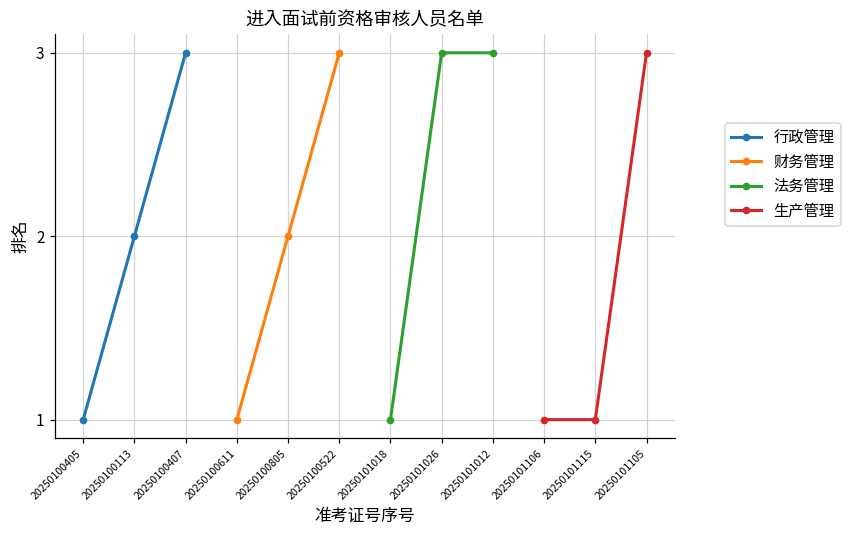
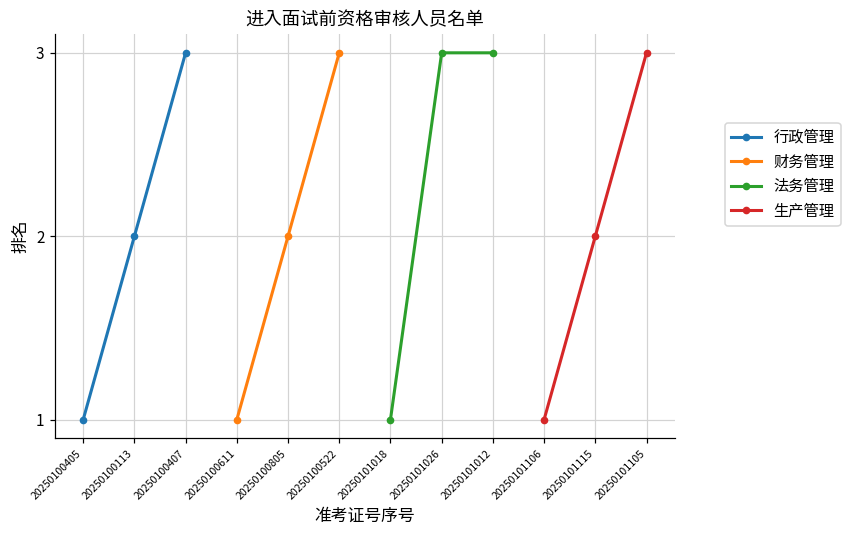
生产管理, 20250101115: 1 -> 2
